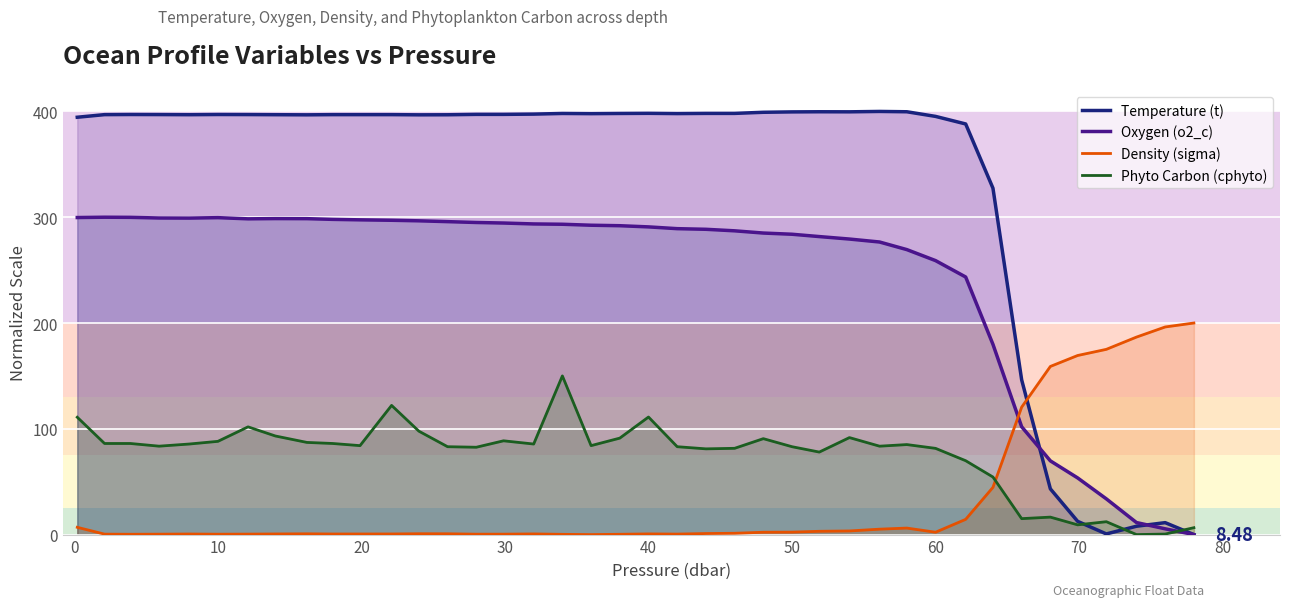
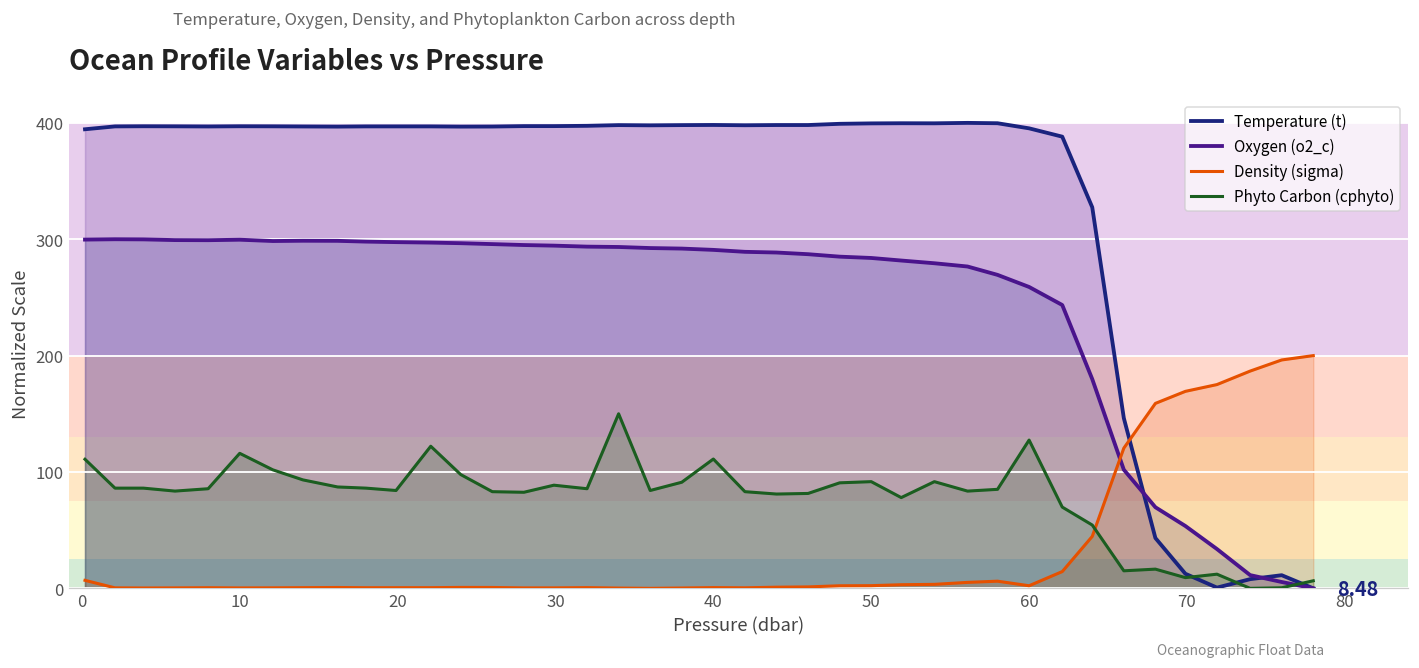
Phyto Carbon (cphyto), 10: 88 -> 116
Phyto Carbon (cphyto), 50: 83 -> 92
Phyto Carbon (cphyto), 60: 82 -> 127
